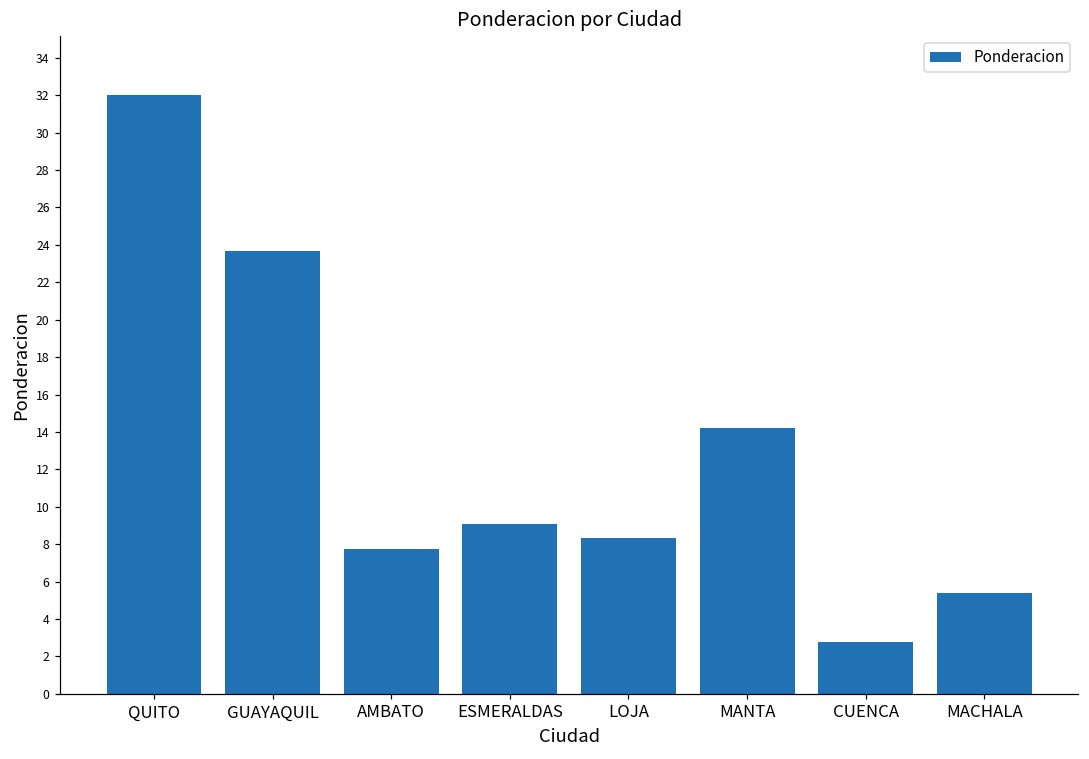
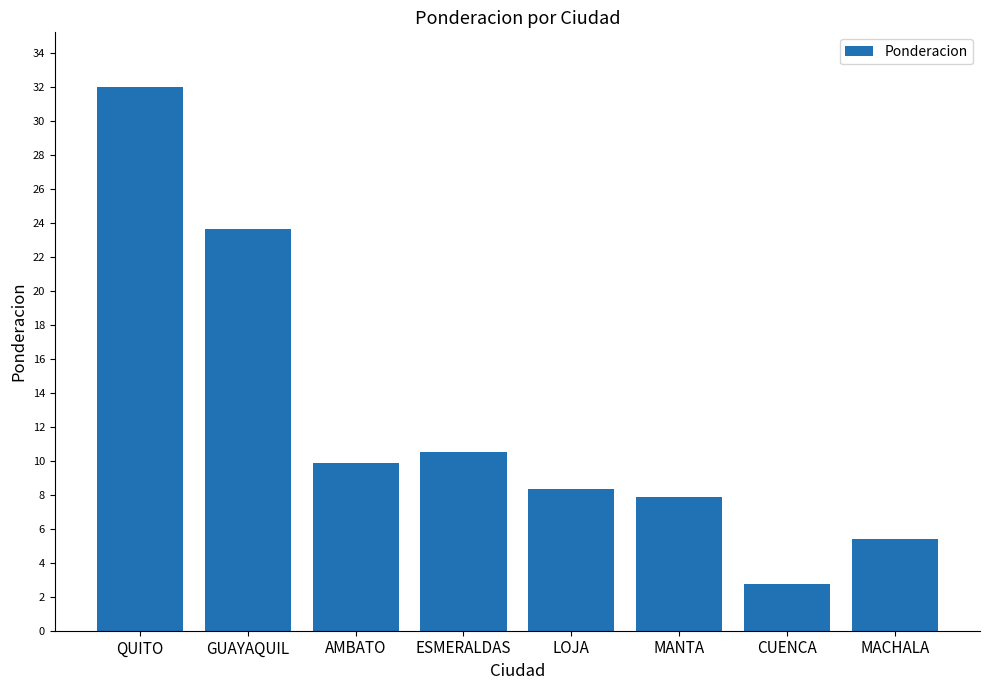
AMBATO: 7.7 -> 9.9
ESMERALDAS: 9.1 -> 10.5
MANTA: 14.2 -> 7.9
